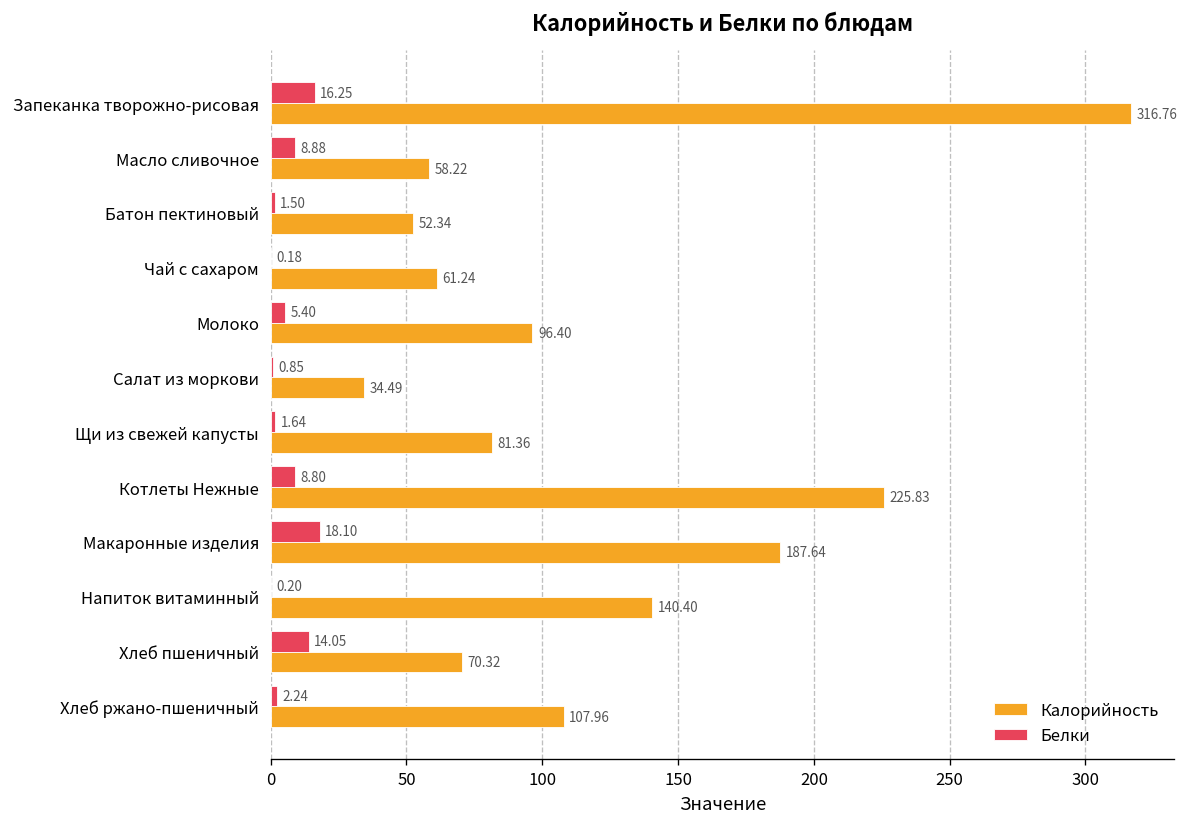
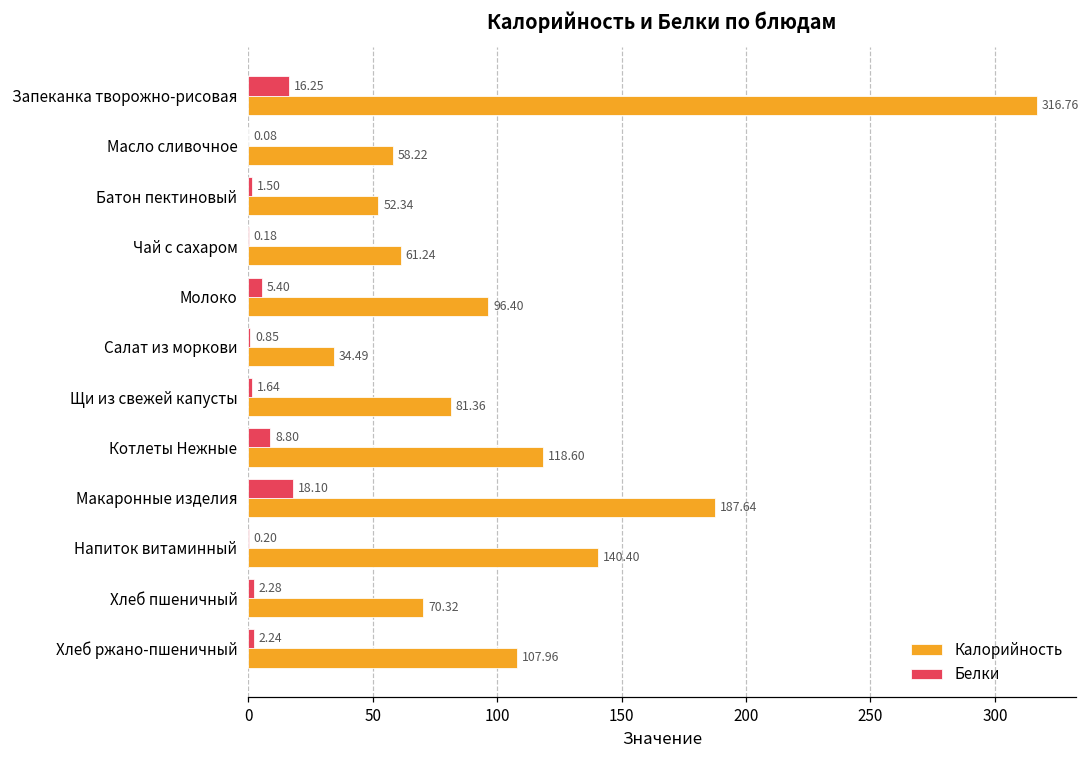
Белки, Масло сливочное: 8.88 -> 0.08
Калорийность, Котлеты Нежные: 225.83 -> 118.60
Белки, Хлеб пшеничный: 14.05 -> 2.28
